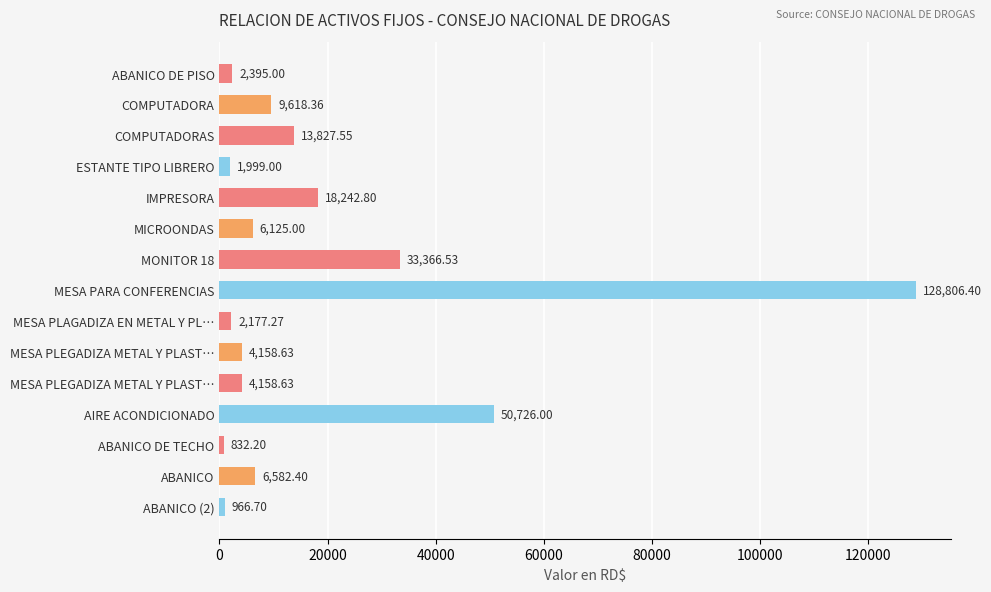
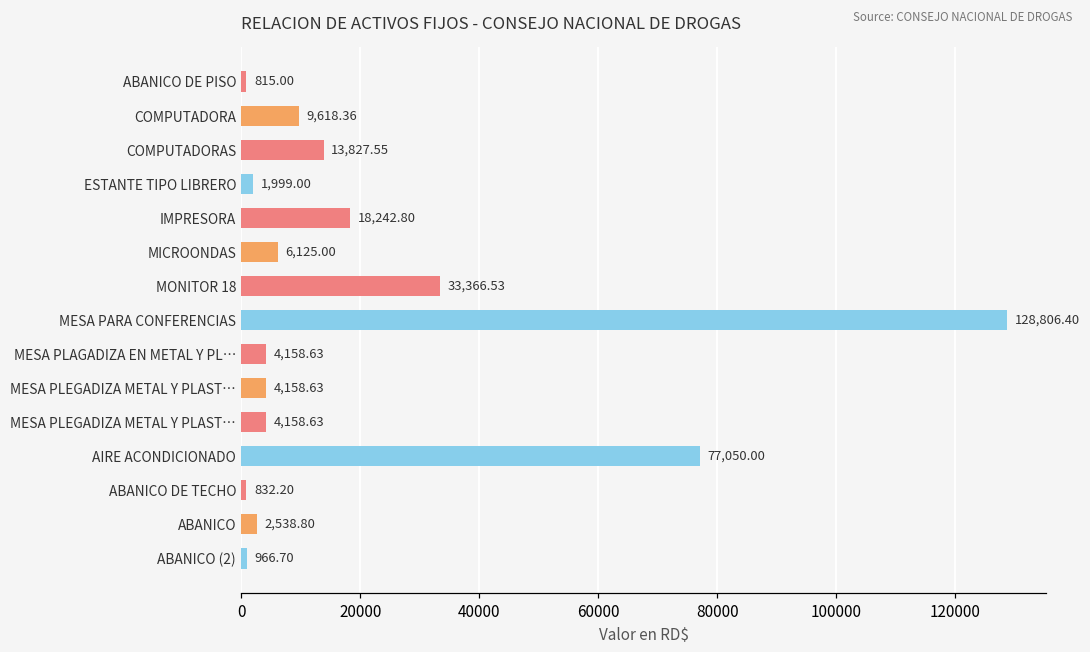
ABANICO DE PISO: 2,395.00 -> 815.00
MESA PLAGADIZA EN METAL Y PL…: 2,177.27 -> 4,158.63
AIRE ACONDICIONADO: 50,726.00 -> 77,050.00
ABANICO: 6,582.40 -> 2,538.80
